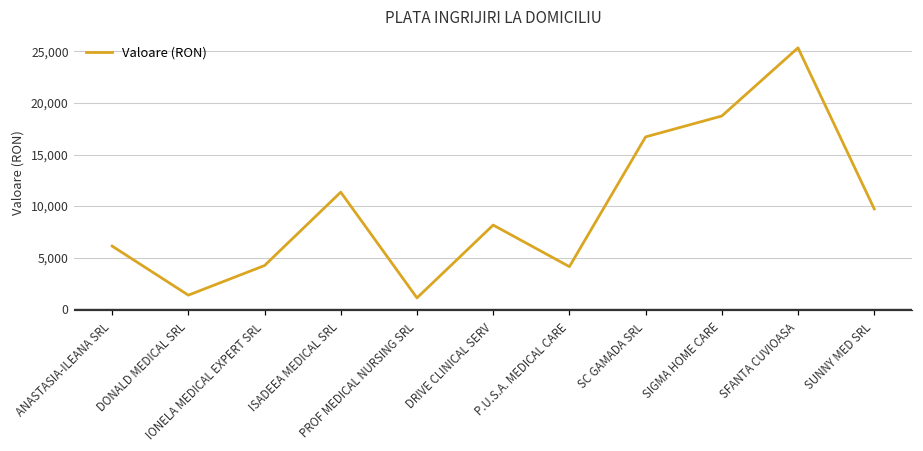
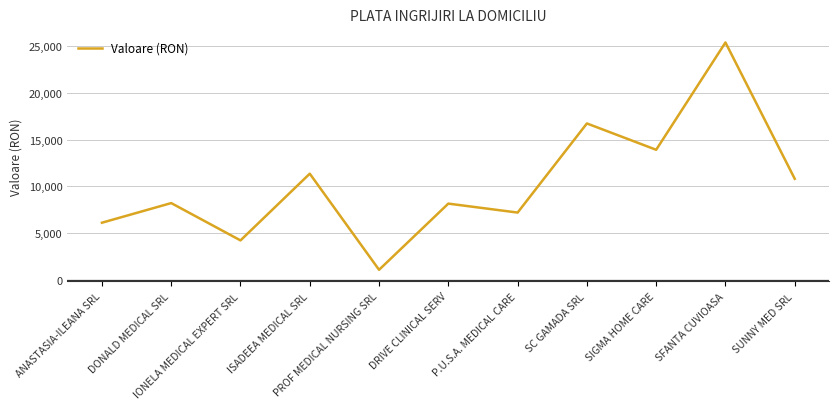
DONALD MEDICAL SRL: 1,000 -> 8,000
P.U.S.A. MEDICAL CARE: 4,000 -> 7,000
SIGMA HOME CARE: 19,000 -> 14,000
SUNNY MED SRL: 10,000 -> 11,000
